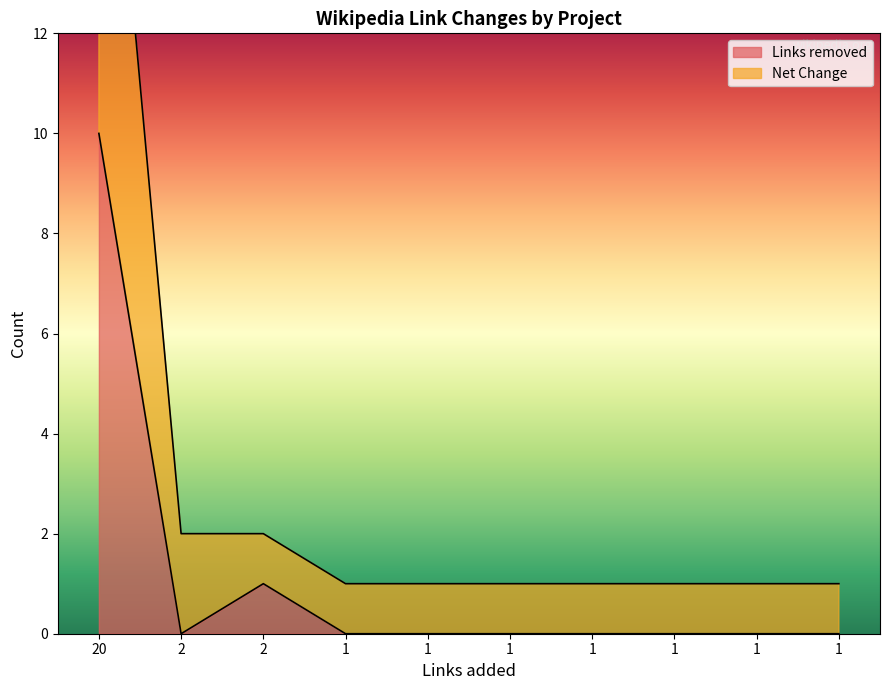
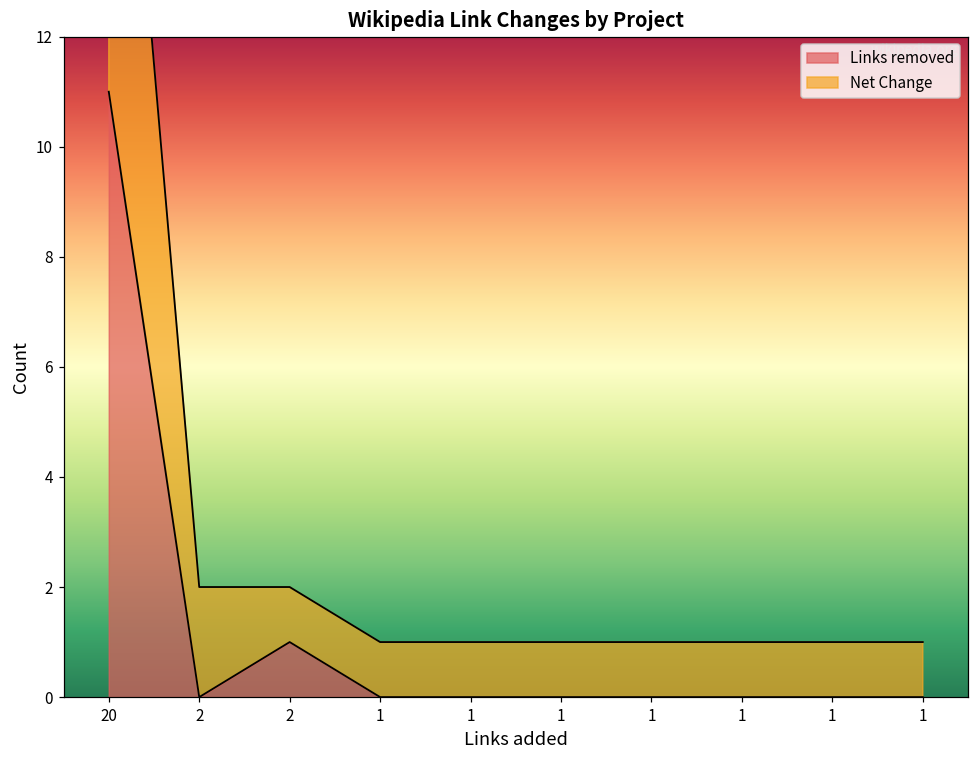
Links removed, 20: 10 -> 11
